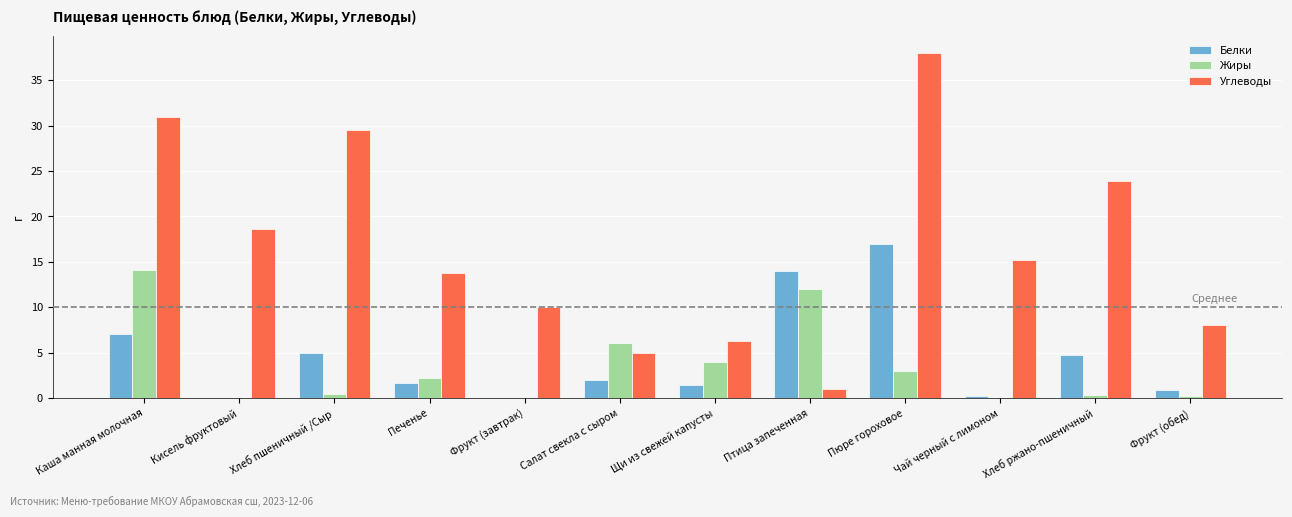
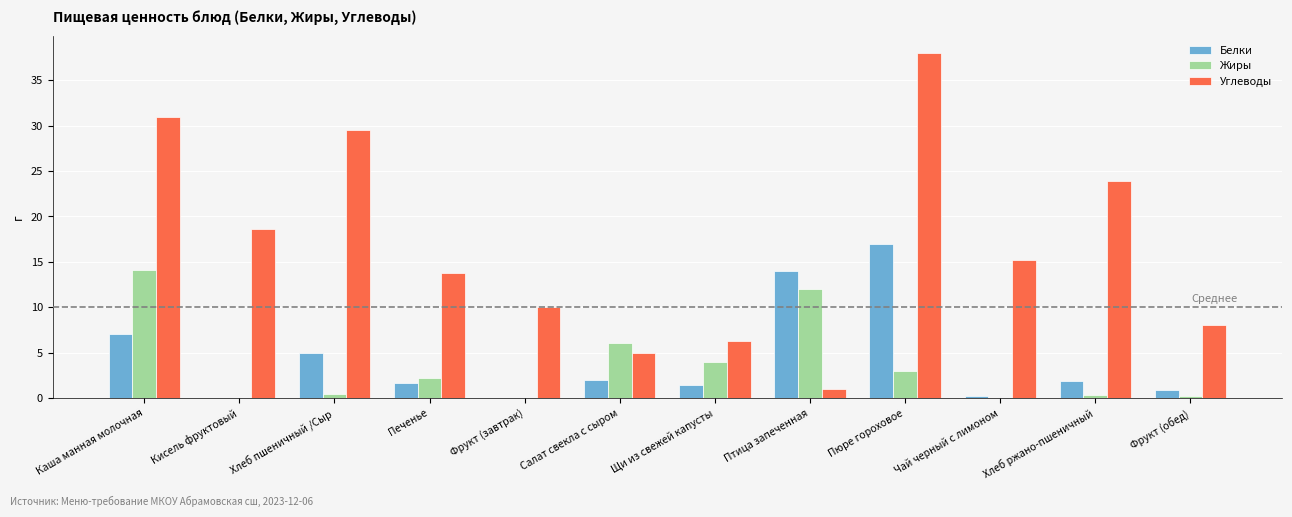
Белки, Хлеб ржано-пшеничный: 5 -> 2
